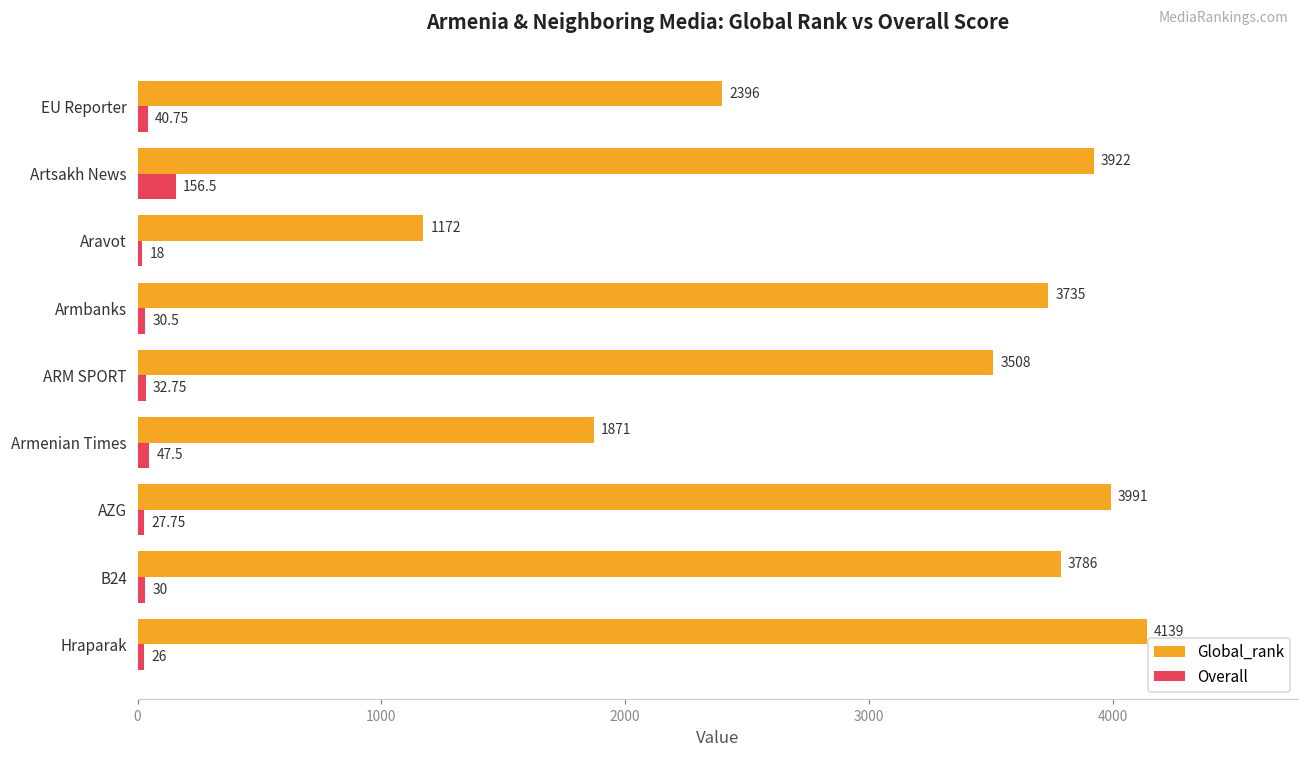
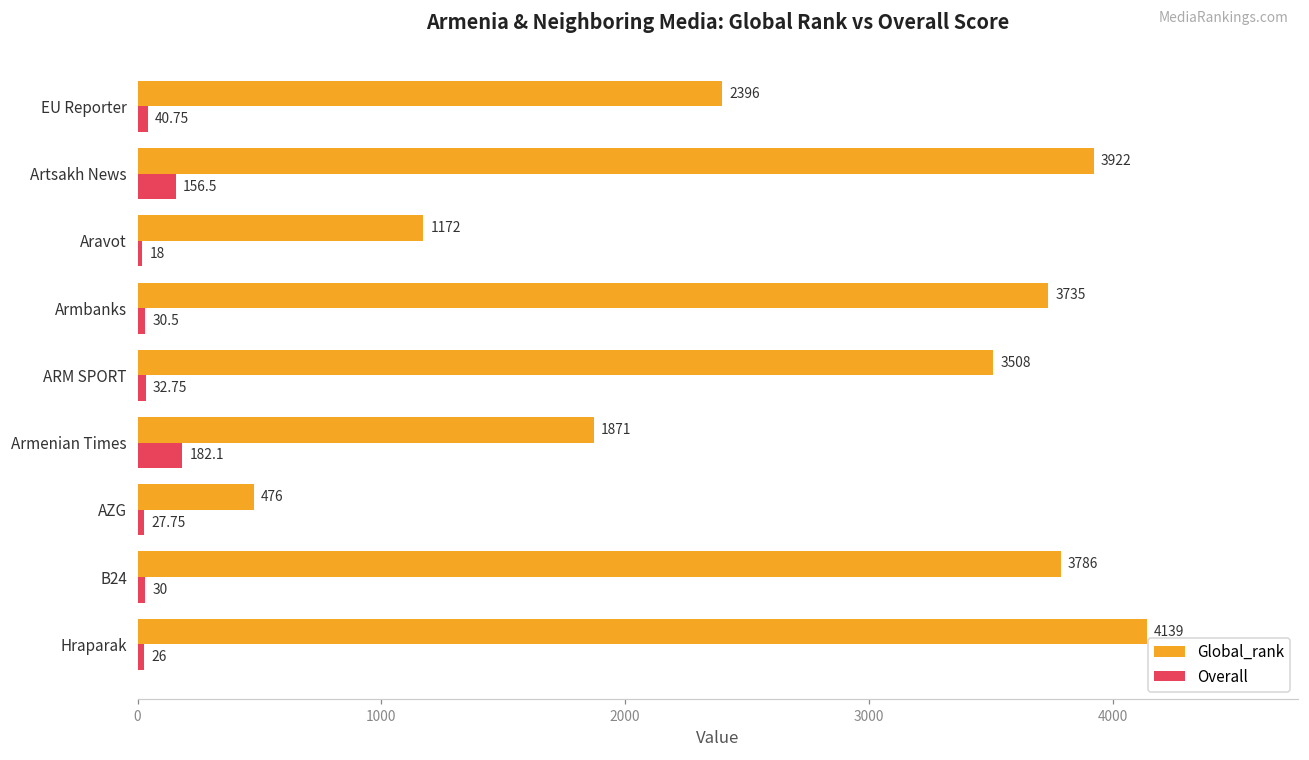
Overall, Armenian Times: 47.5 -> 182.1
Global_rank, AZG: 3991 -> 476
